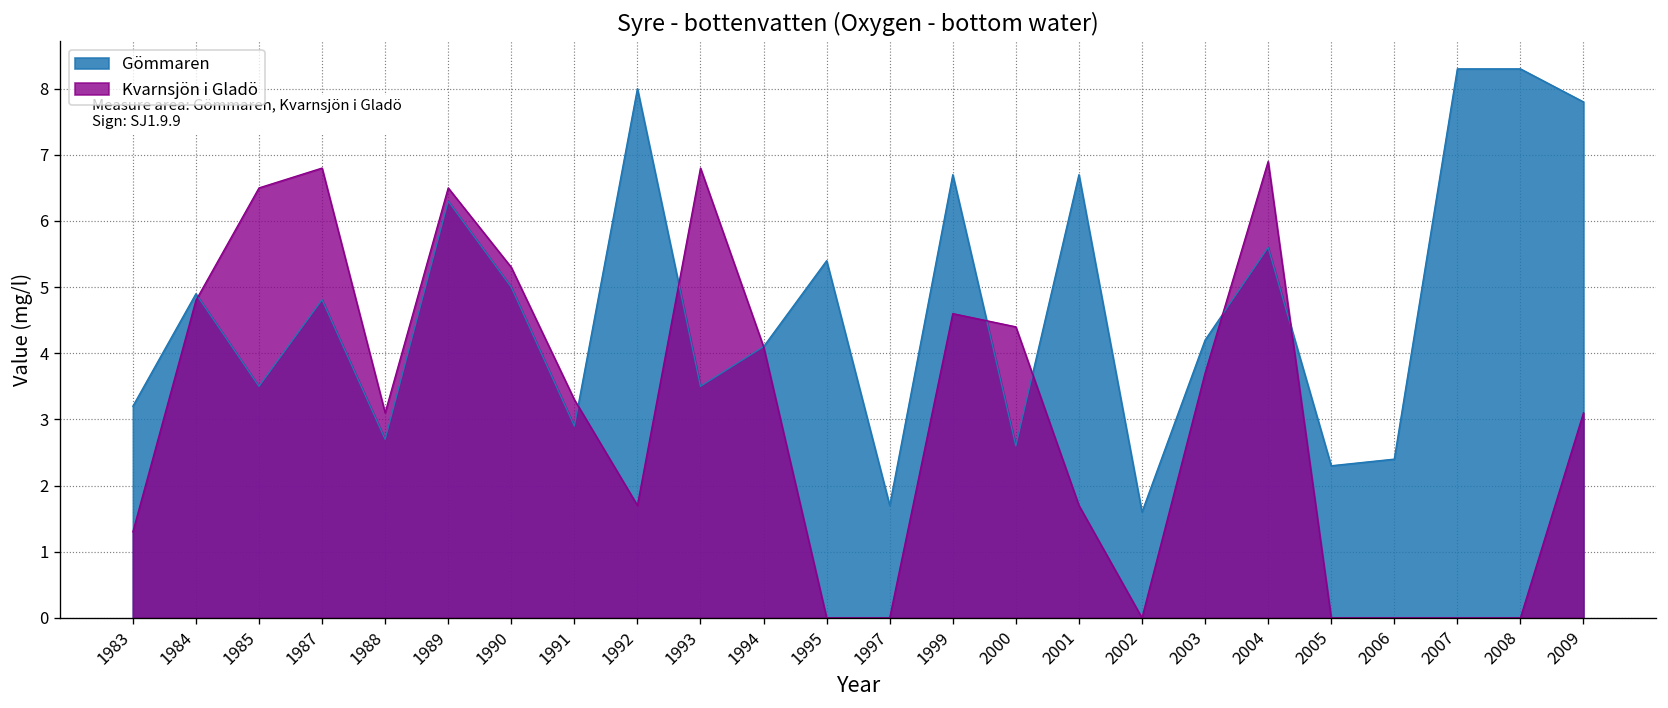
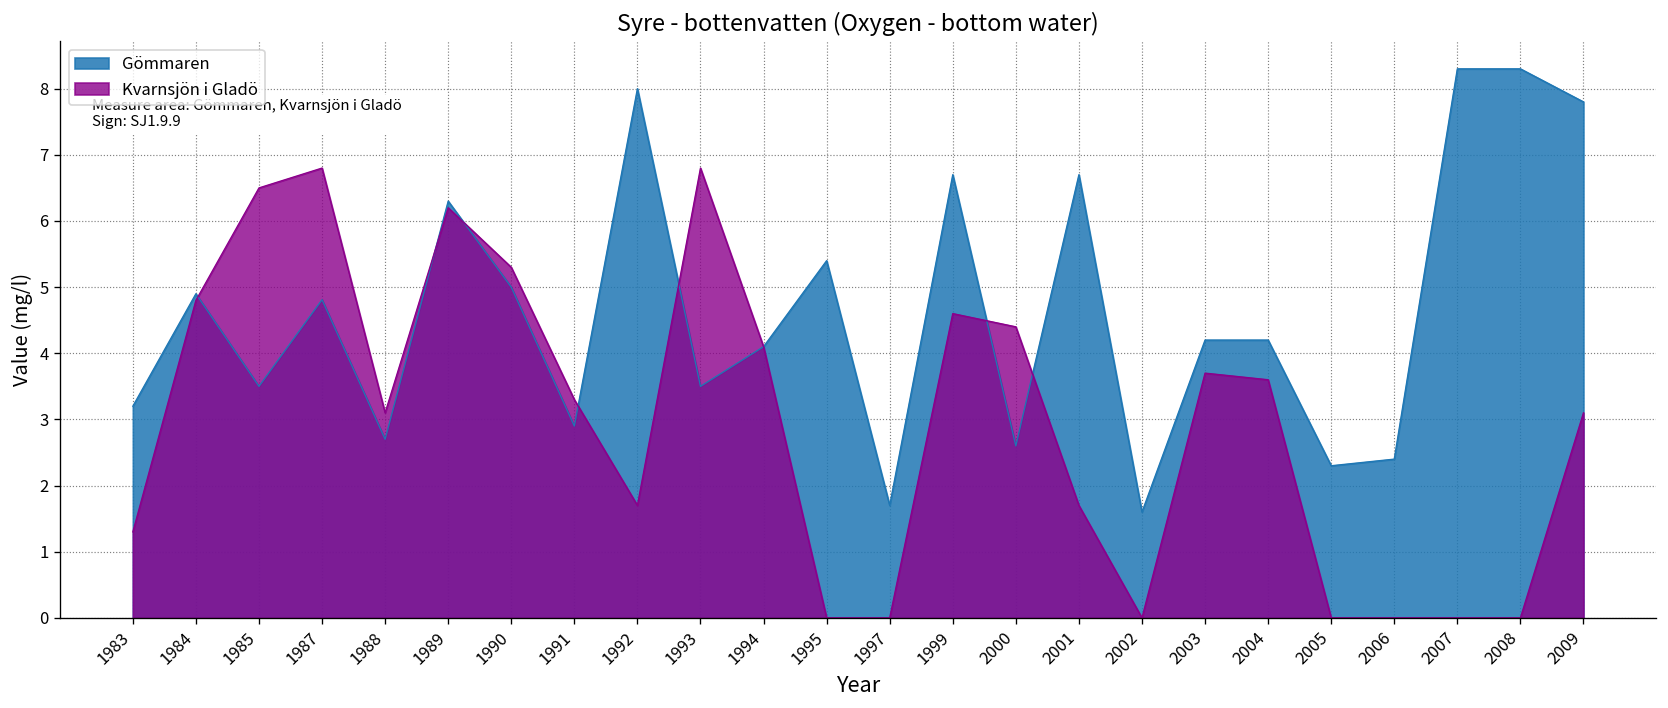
Kvarnsjön i Gladö, 1989: 6.5 -> 6.2
Gömmaren, 2004: 5.6 -> 4.2
Kvarnsjön i Gladö, 2004: 6.9 -> 3.6
